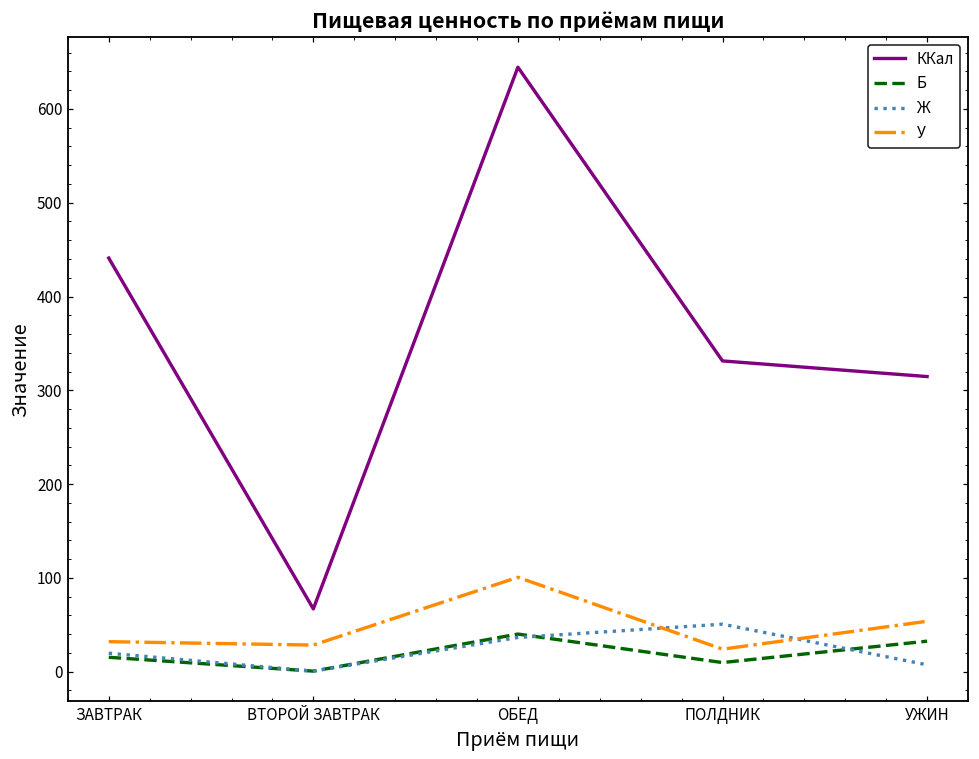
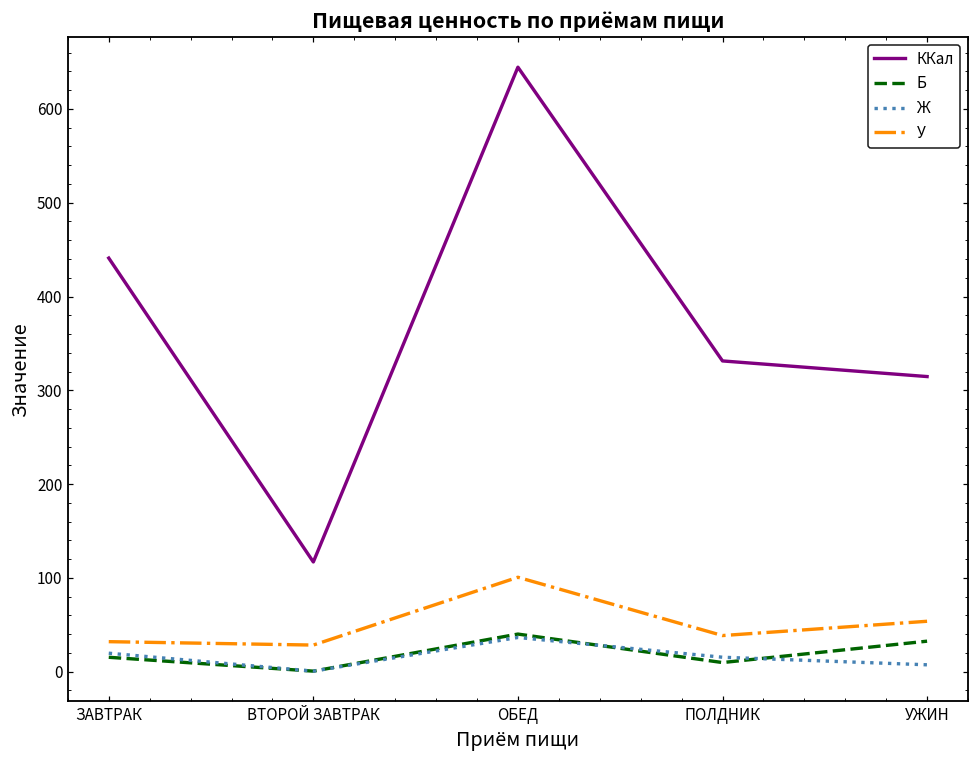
ККал, ВТОРОЙ ЗАВТРАК: 70 -> 120
Ж, ПОЛДНИК: 50 -> 20
У, ПОЛДНИК: 20 -> 40
